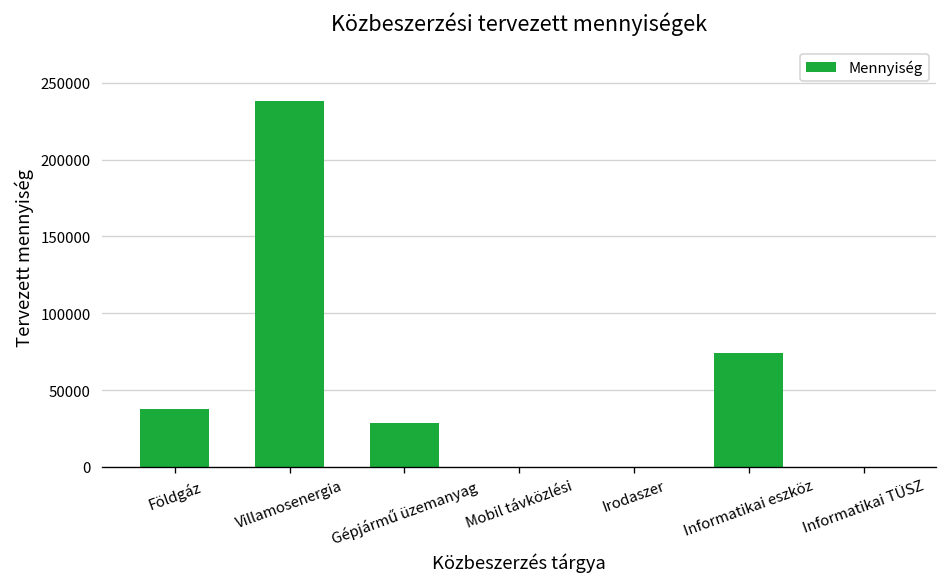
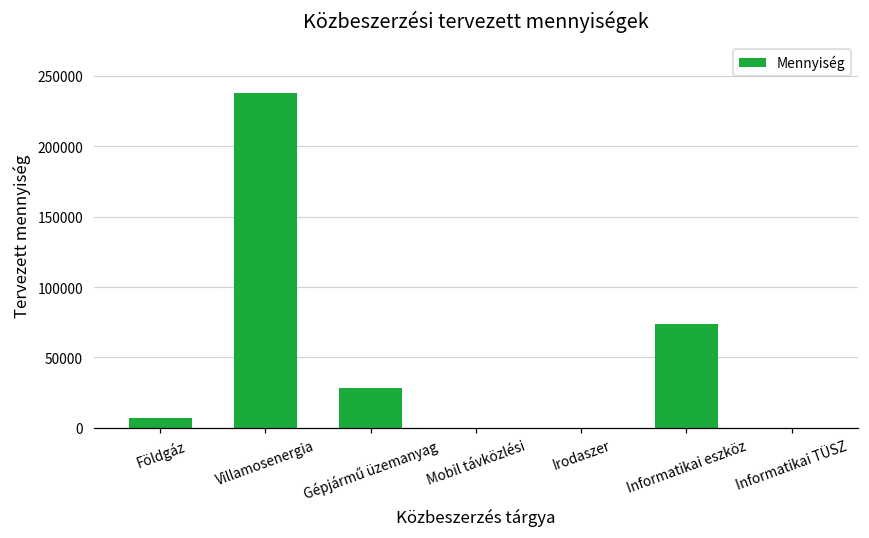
Földgáz: 38000 -> 7000
